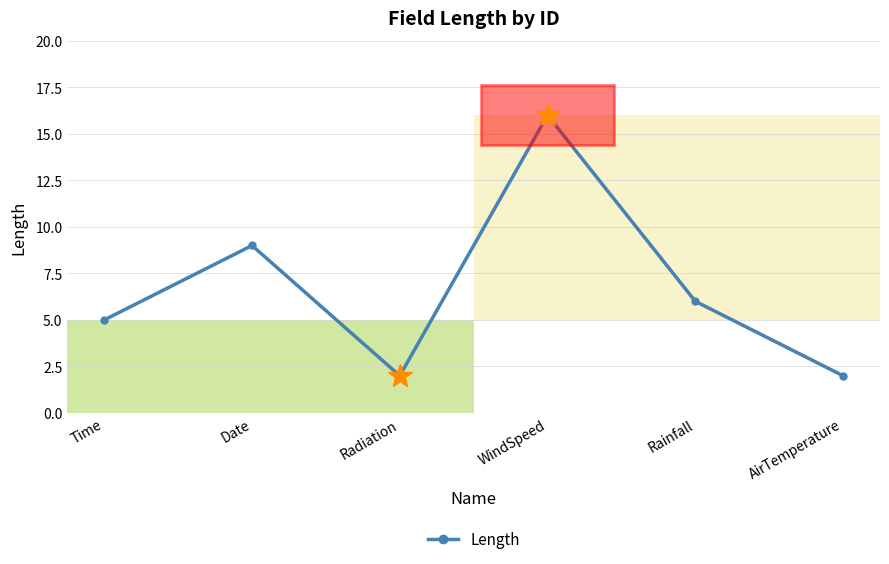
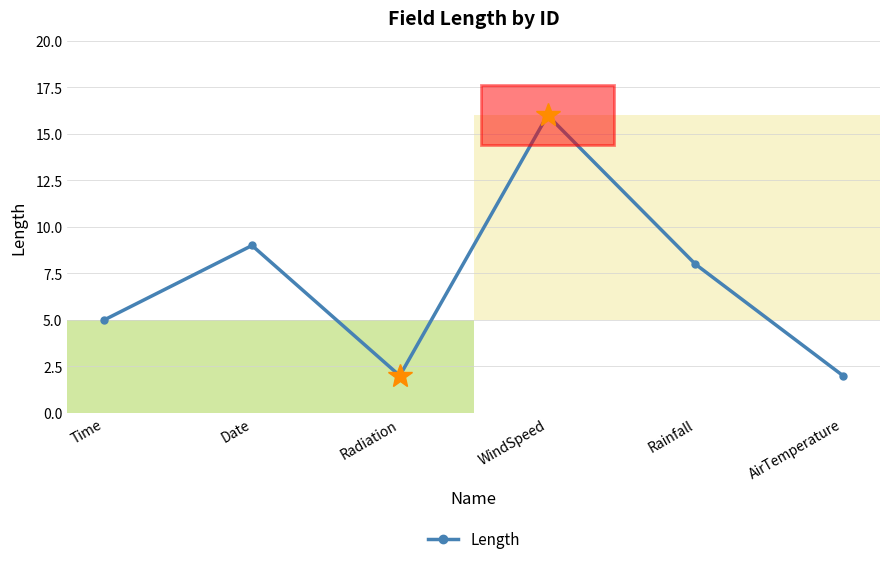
Length, Rainfall: 6 -> 8
